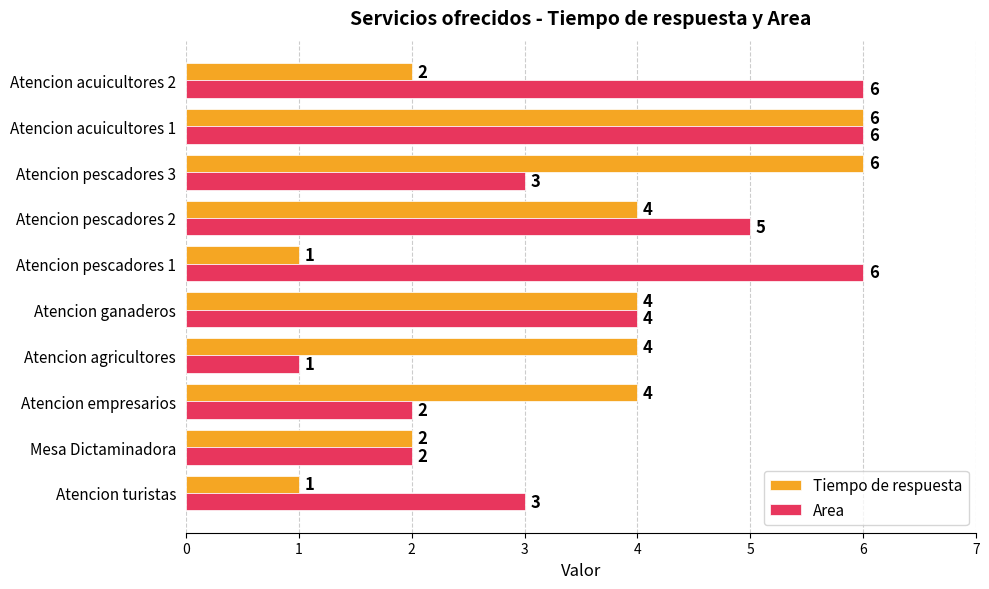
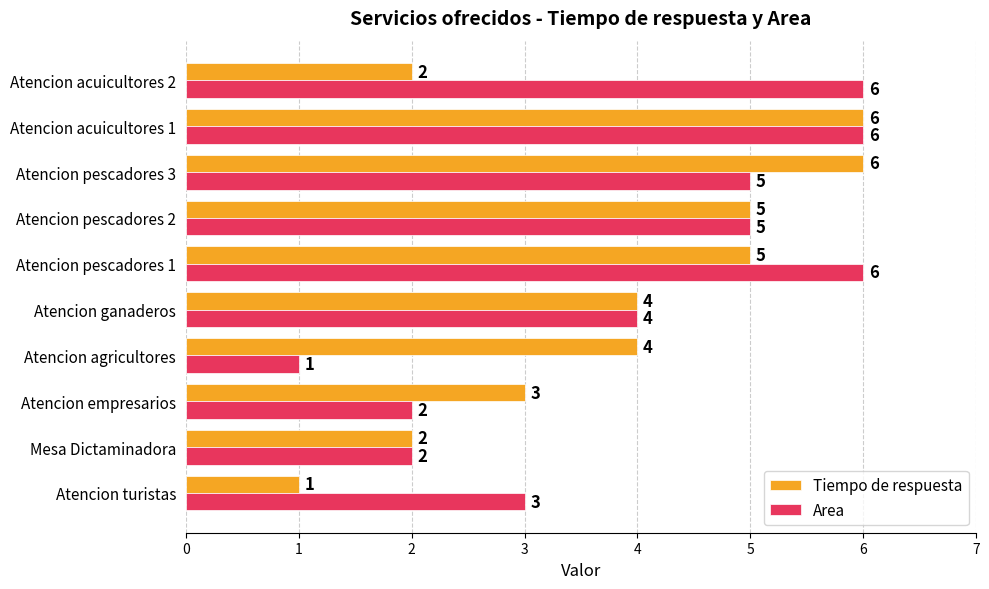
Area, Atencion pescadores 3: 3 -> 5
Tiempo de respuesta, Atencion pescadores 2: 4 -> 5
Tiempo de respuesta, Atencion pescadores 1: 1 -> 5
Tiempo de respuesta, Atencion empresarios: 4 -> 3
